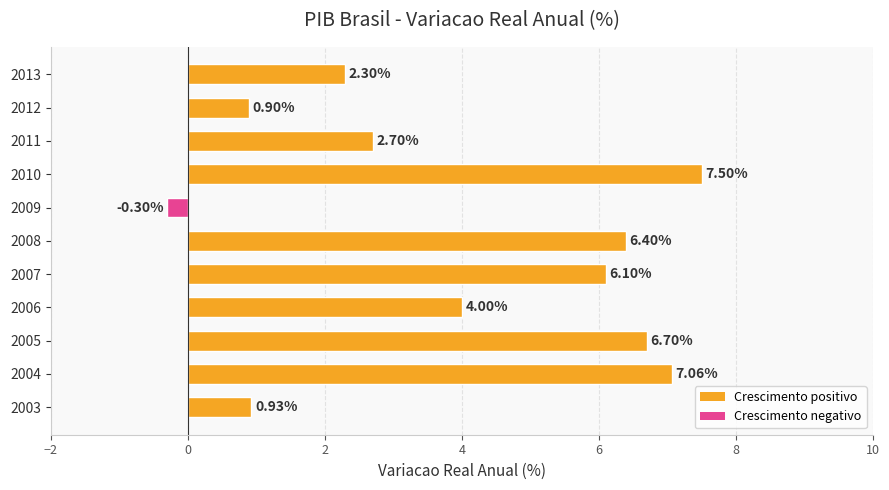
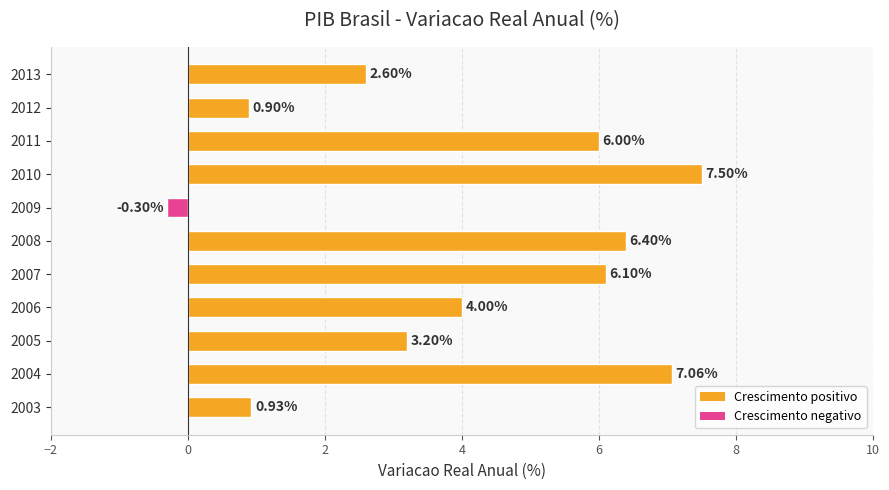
2013: 2.30% -> 2.60%
2011: 2.70% -> 6.00%
2005: 6.70% -> 3.20%
